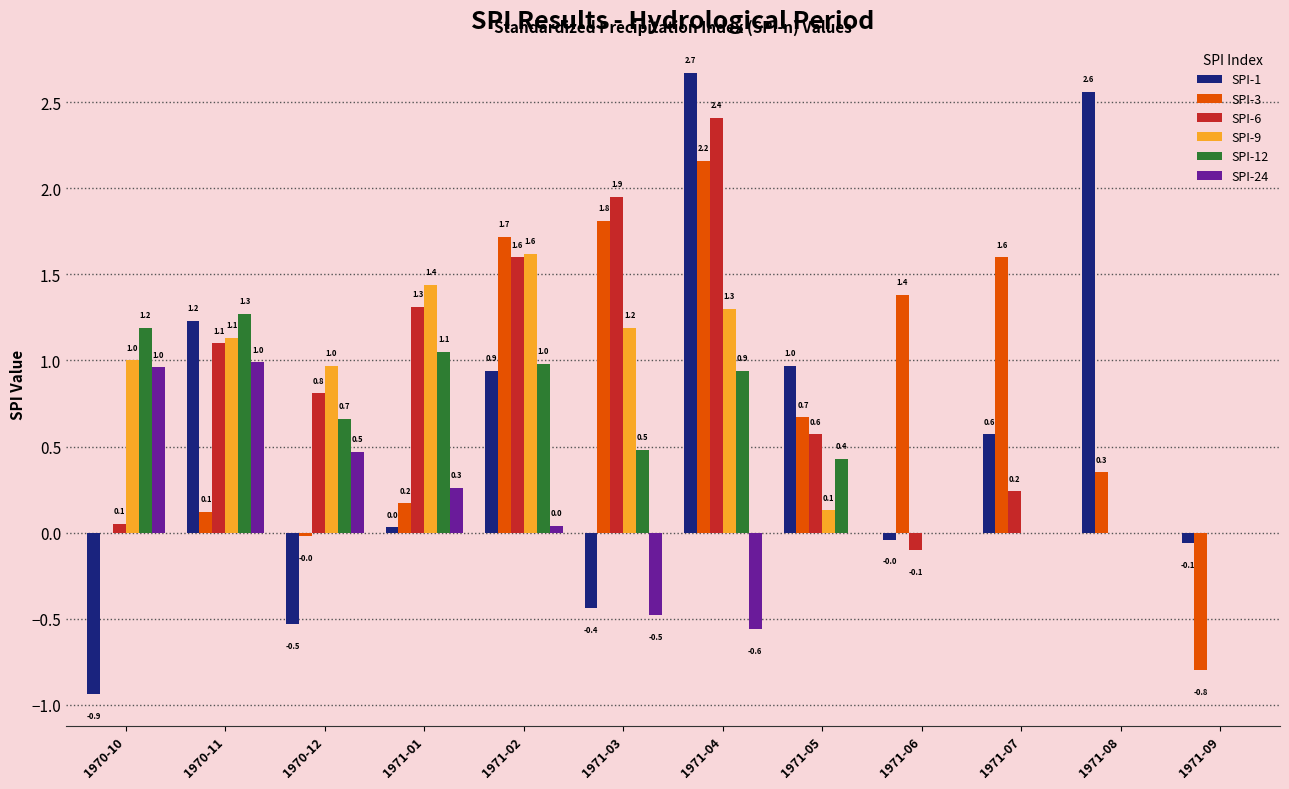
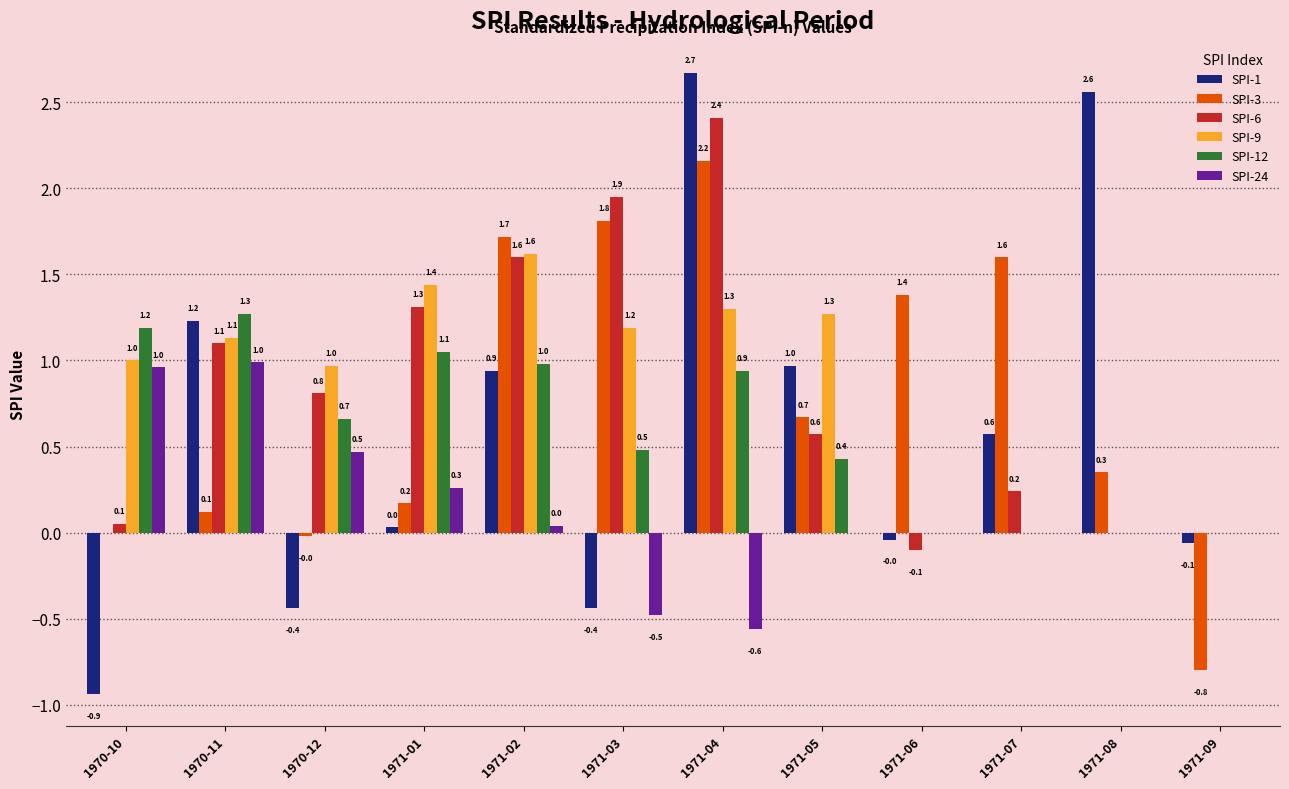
SPI-1, 1970-12: -0.5 -> -0.4
SPI-9, 1971-05: 0.1 -> 1.3
